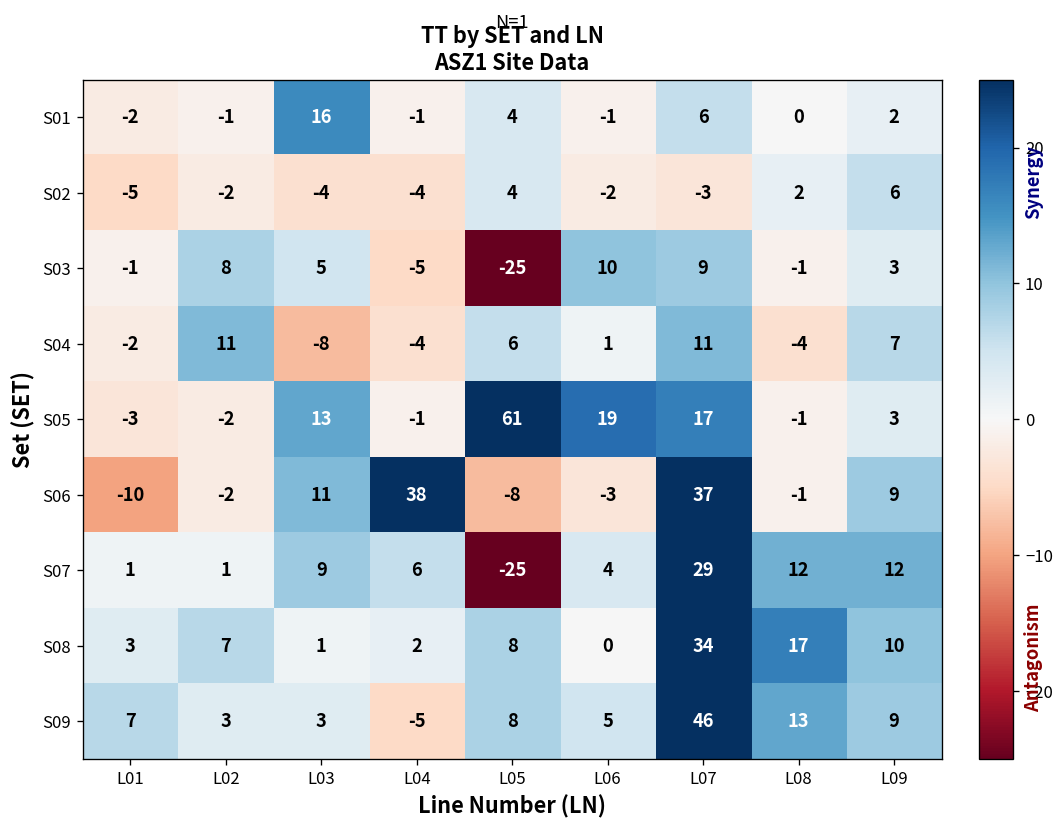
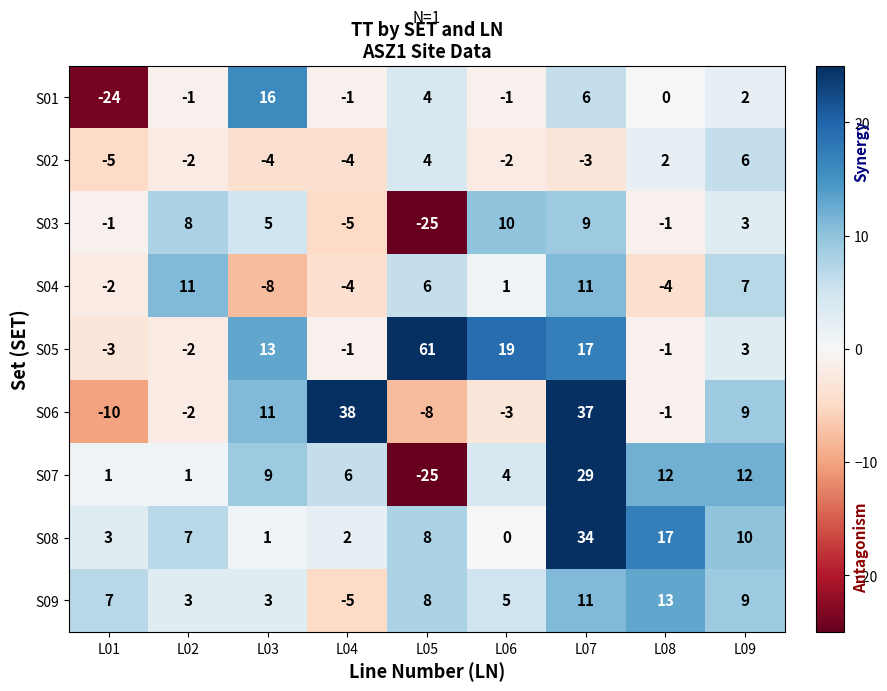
S01, L01: -2 -> -24
S09, L07: 46 -> 11
